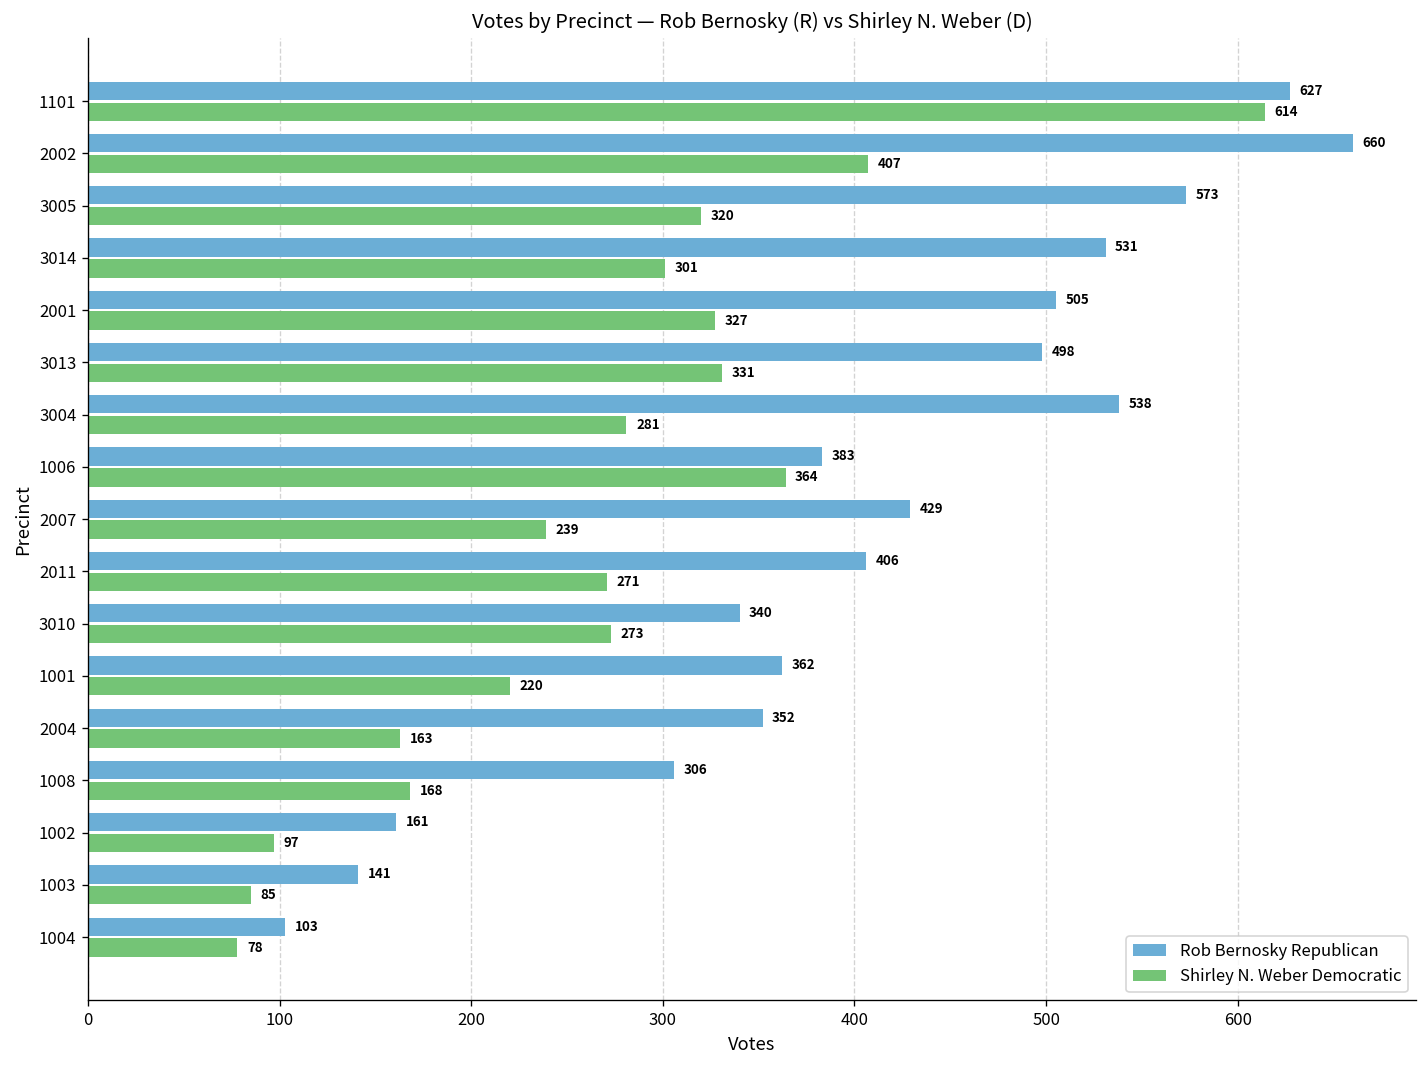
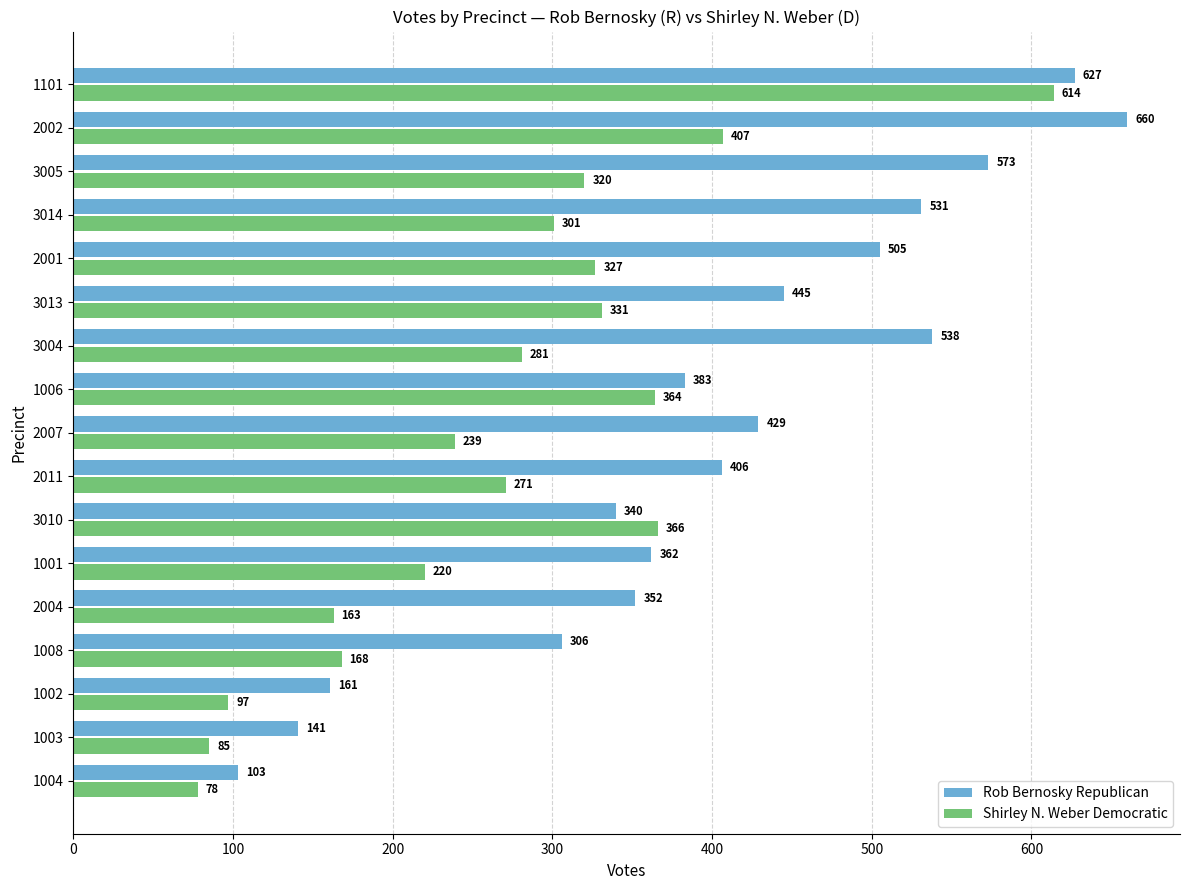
Rob Bernosky Republican, 3013: 498 -> 445
Shirley N. Weber Democratic, 3010: 273 -> 366
